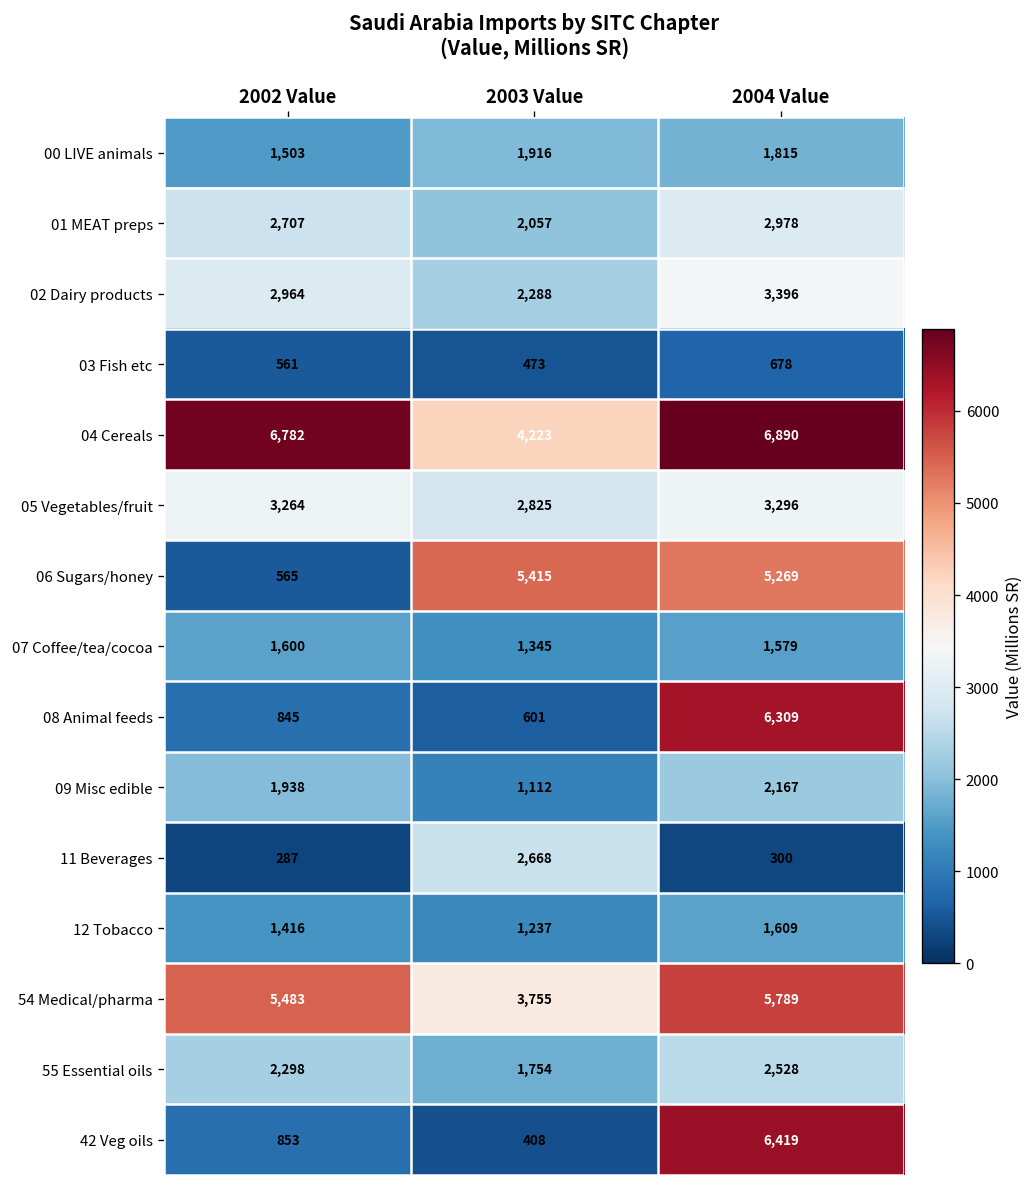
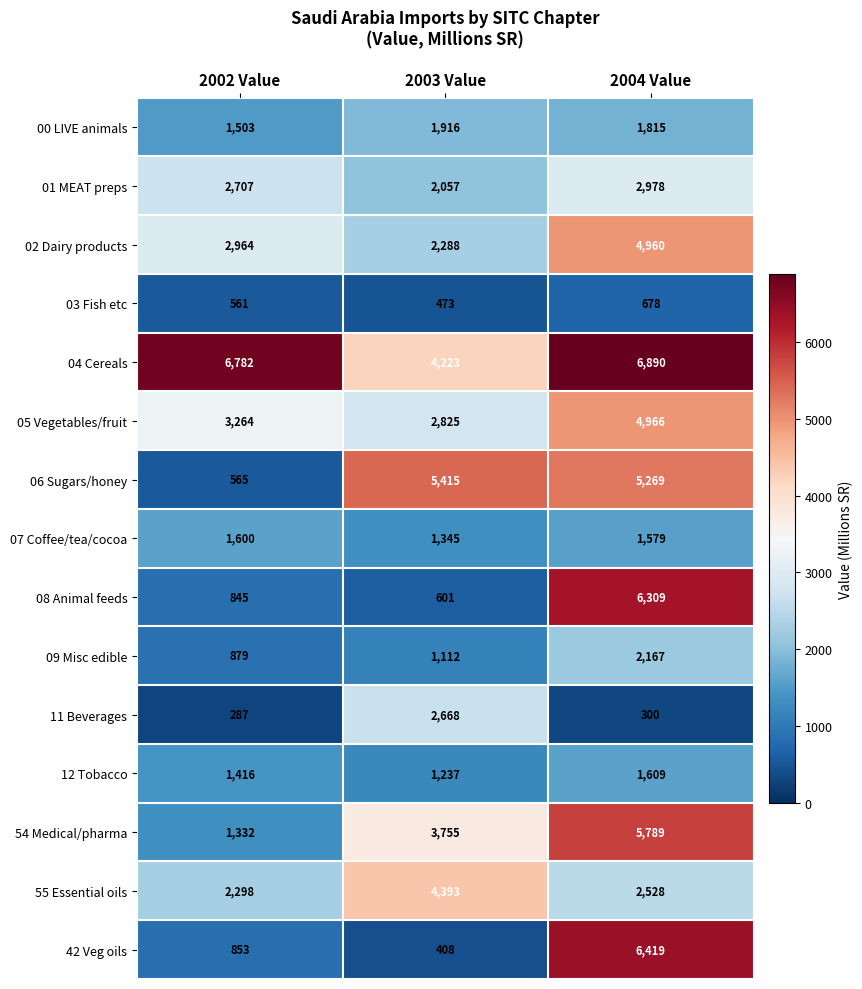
02 Dairy products, 2004 Value: 3,396 -> 4,960
05 Vegetables/fruit, 2004 Value: 3,296 -> 4,966
09 Misc edible, 2002 Value: 1,938 -> 879
54 Medical/pharma, 2002 Value: 5,483 -> 1,332
55 Essential oils, 2003 Value: 1,754 -> 4,393
